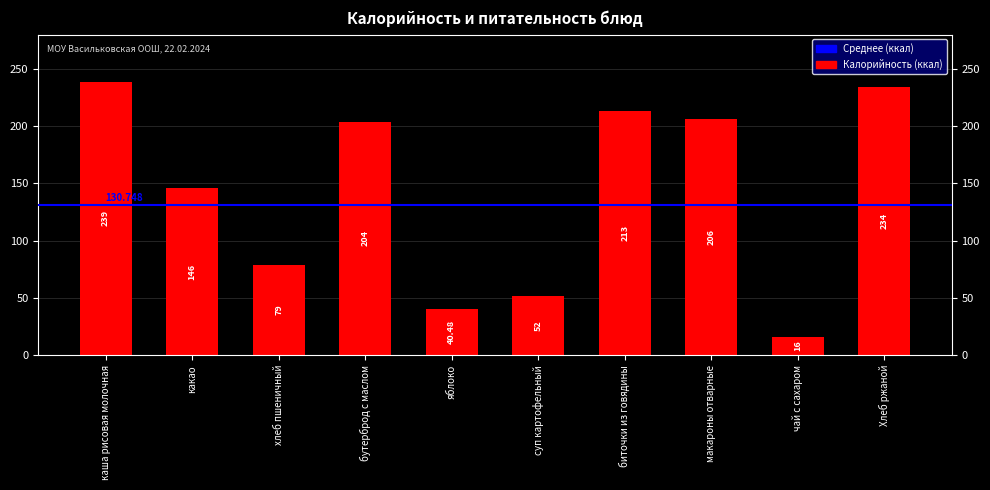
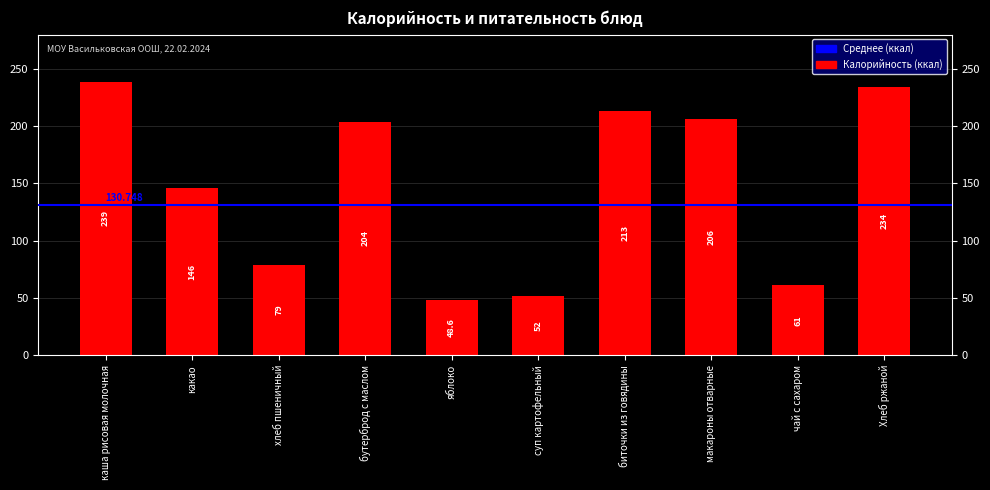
яблоко: 40.48 -> 48.6
чай с сахаром: 16 -> 61
